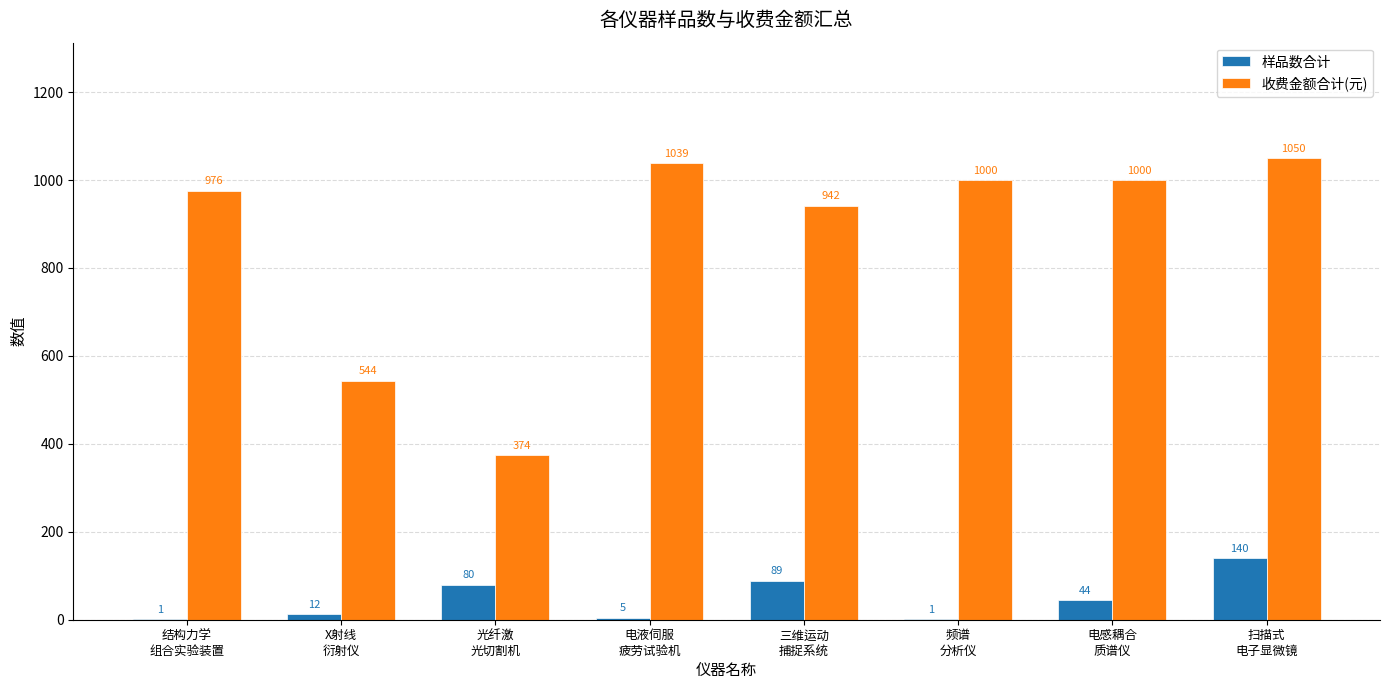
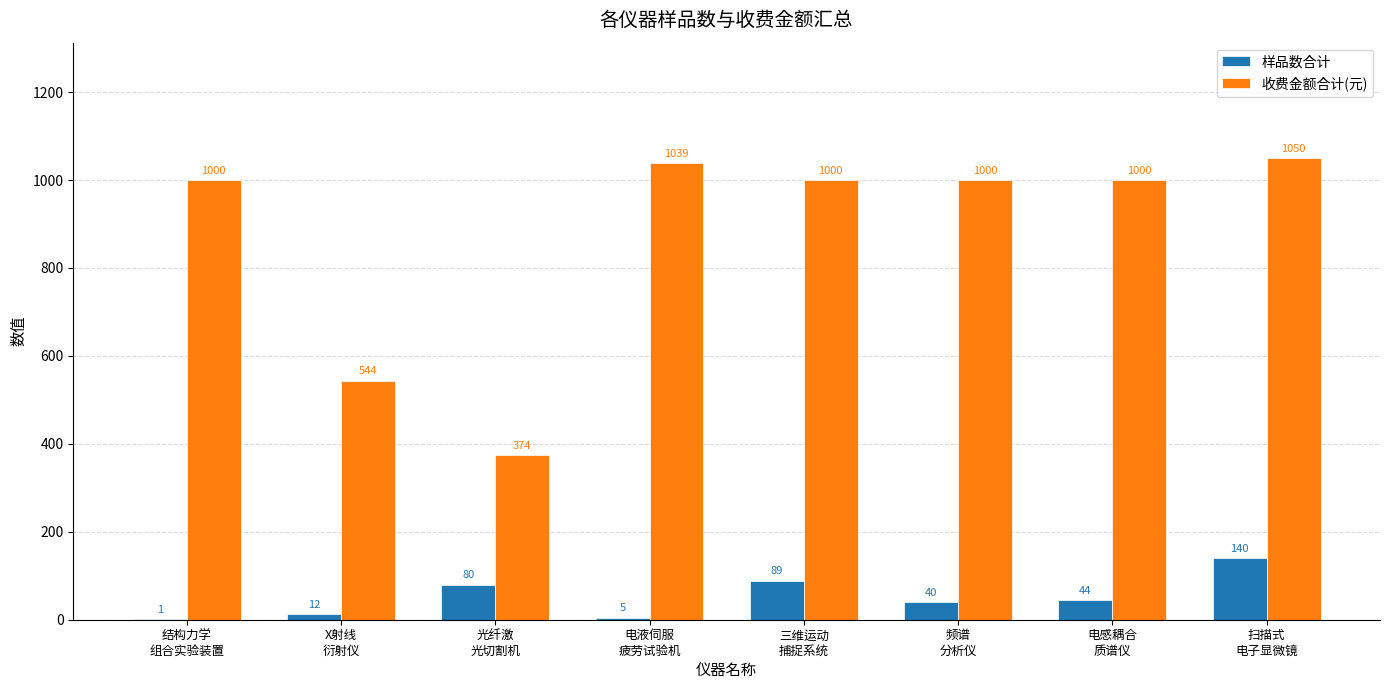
收费金额合计(元), 结构力学 组合实验装置: 976 -> 1000
收费金额合计(元), 三维运动 捕捉系统: 942 -> 1000
样品数合计, 频谱 分析仪: 1 -> 40
